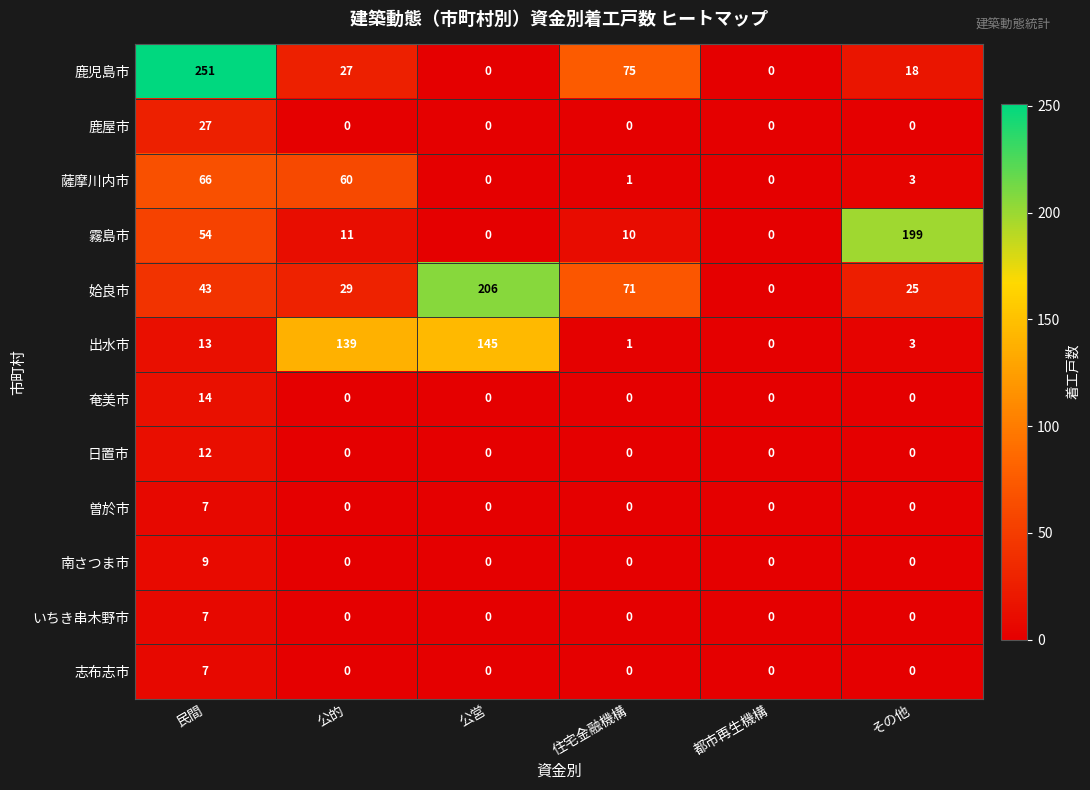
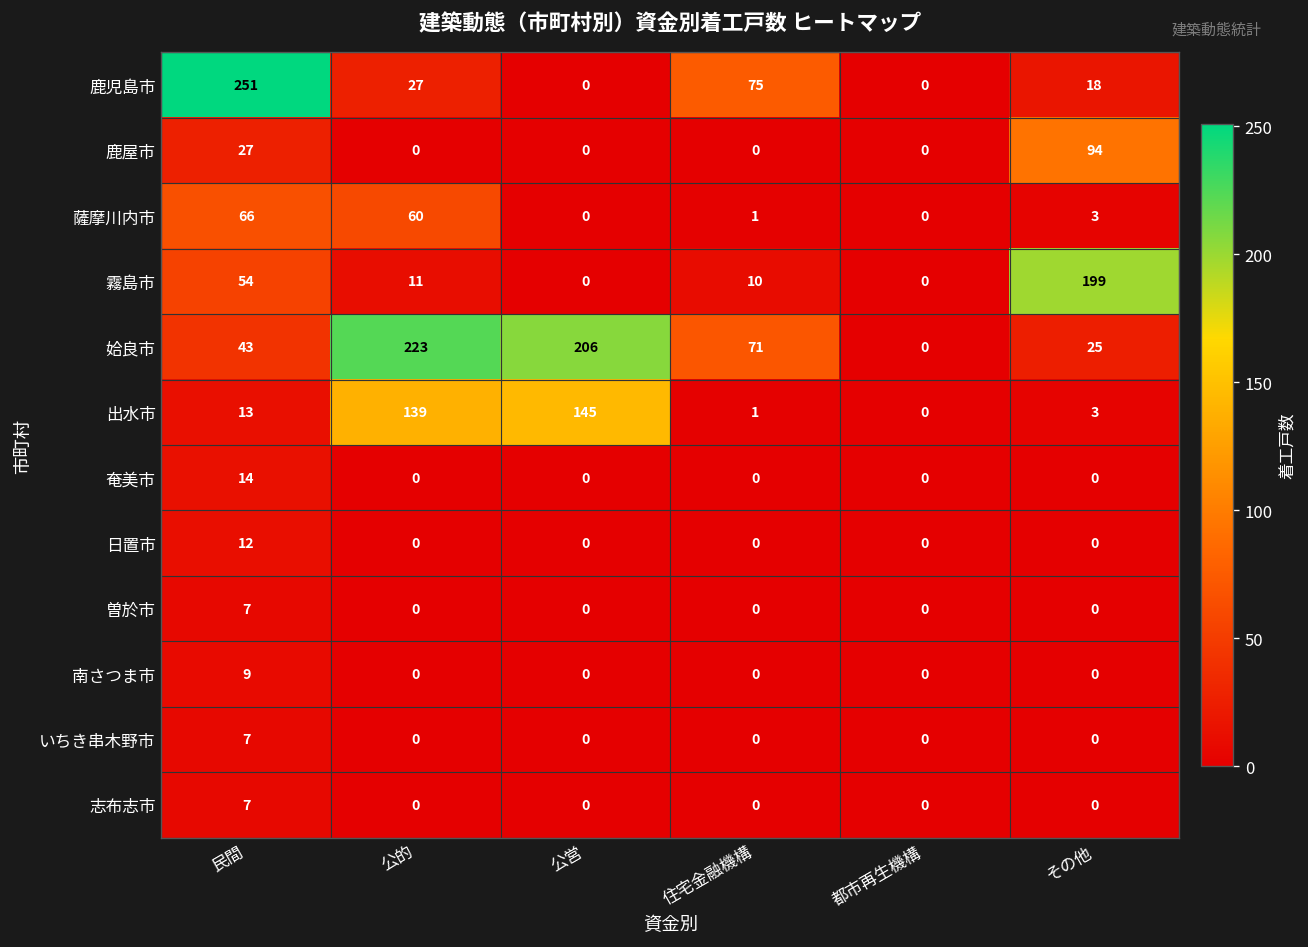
鹿屋市, その他: 0 -> 94
姶良市, 公的: 29 -> 223
